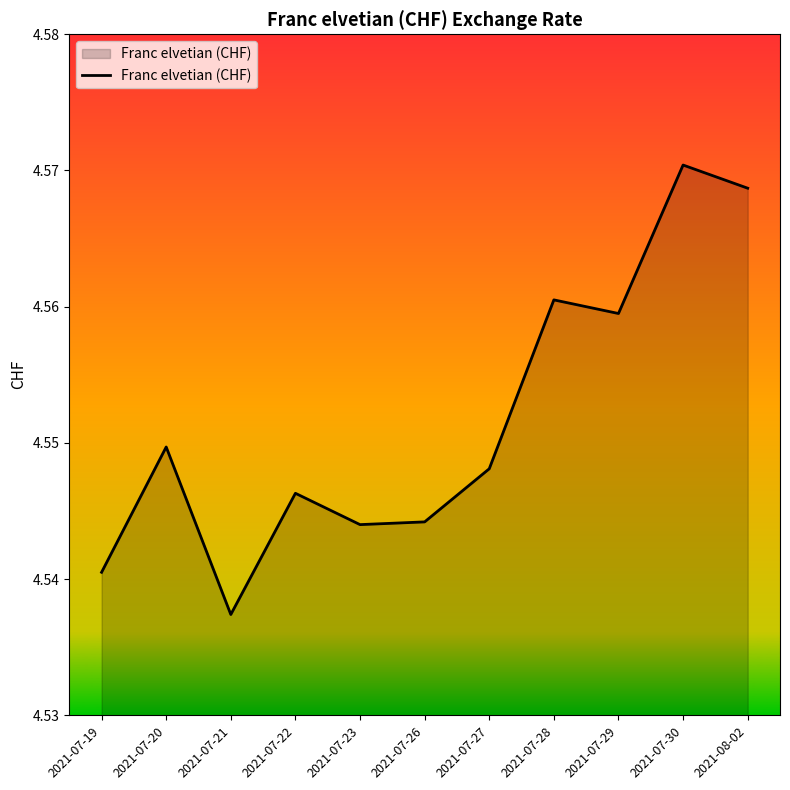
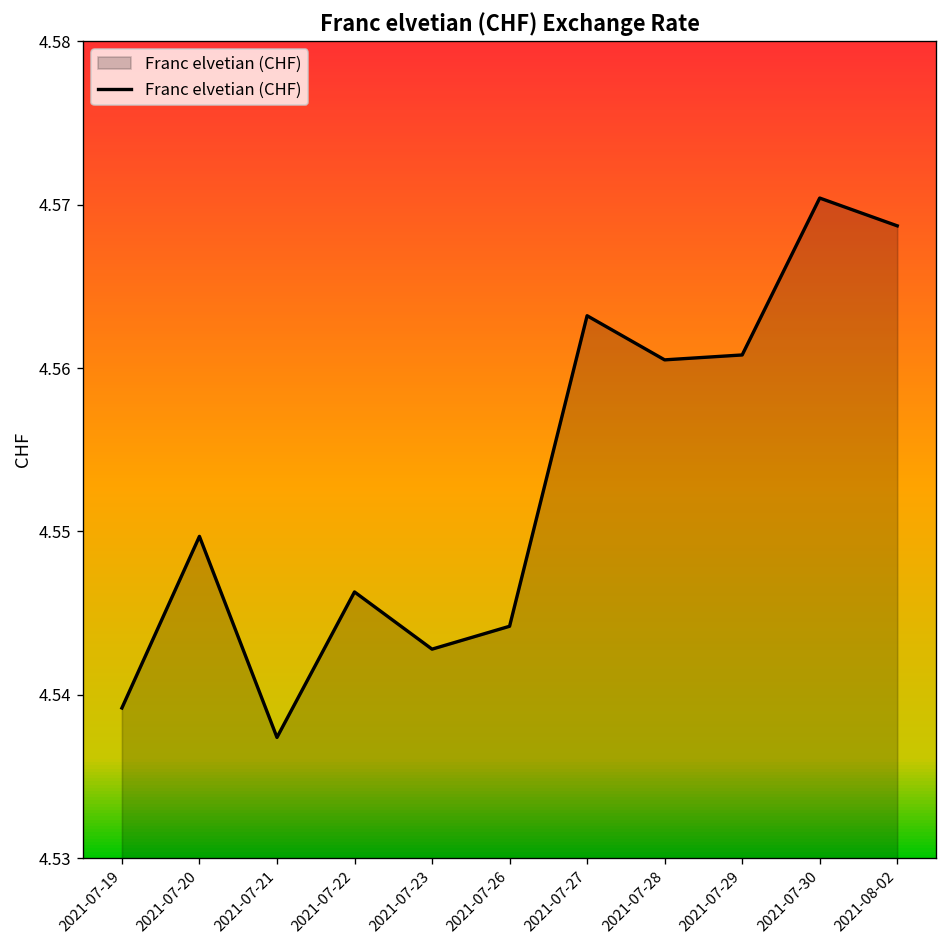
2021-07-19: 4.5405 -> 4.5392
2021-07-23: 4.5440 -> 4.5428
2021-07-27: 4.5481 -> 4.5632
2021-07-29: 4.5595 -> 4.5608
